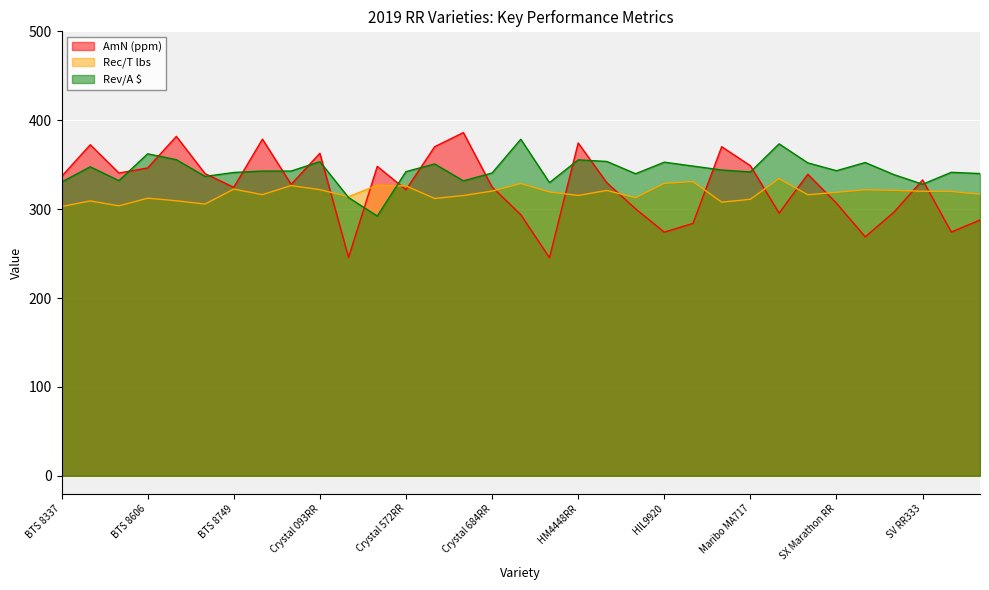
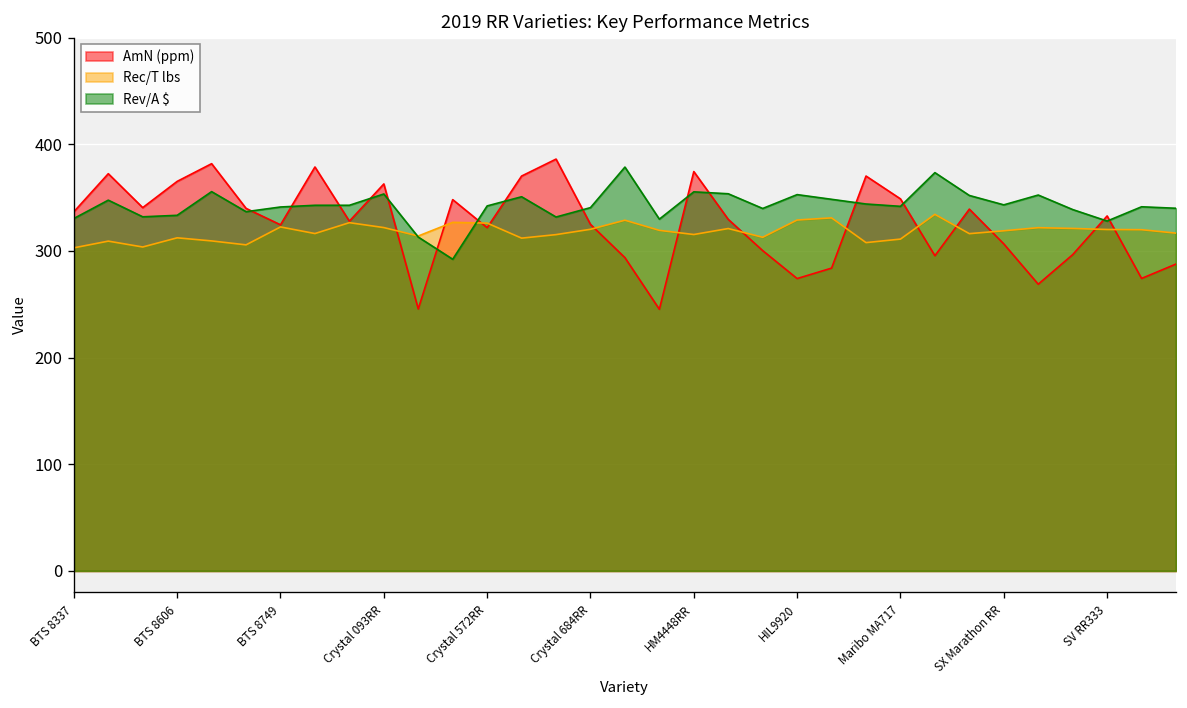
AmN (ppm), BTS 8606: 350 -> 370
Rev/A $, BTS 8606: 360 -> 330
